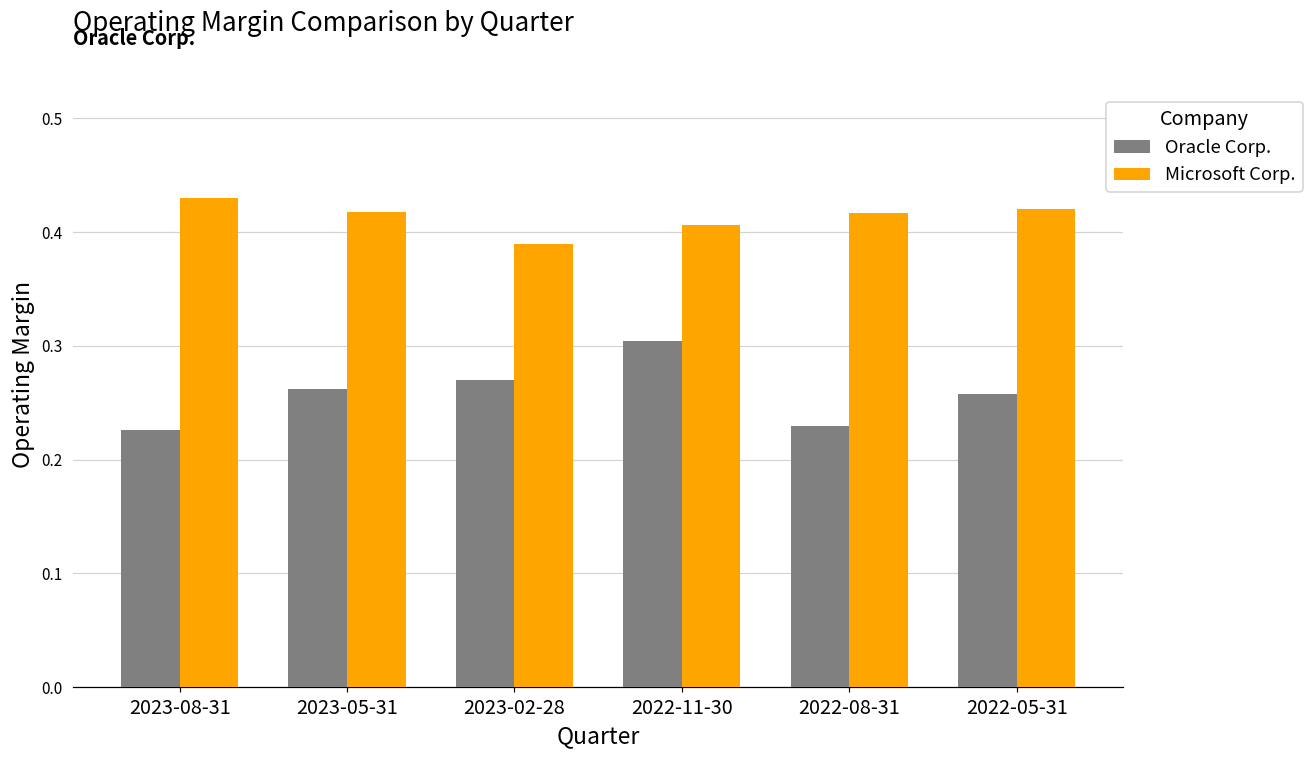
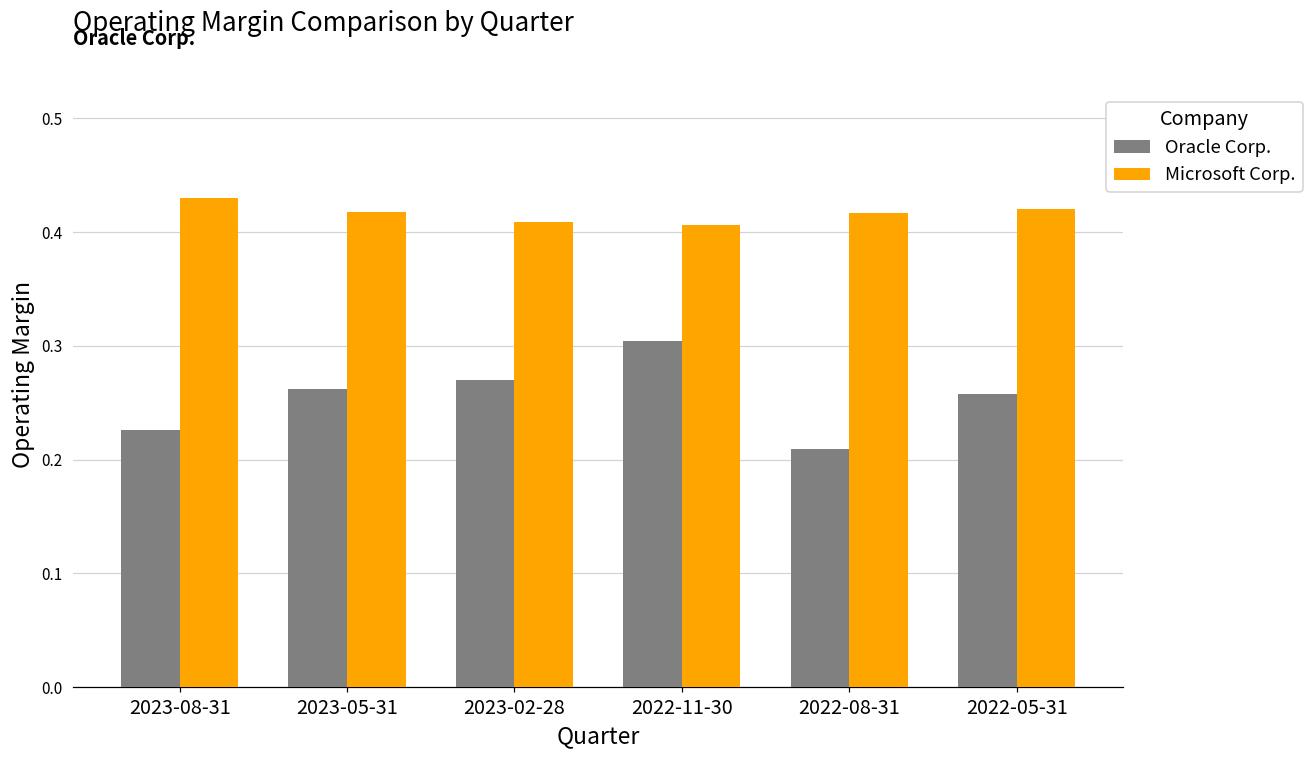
Microsoft Corp., 2023-02-28: 0.390 -> 0.409
Oracle Corp., 2022-08-31: 0.229 -> 0.210
